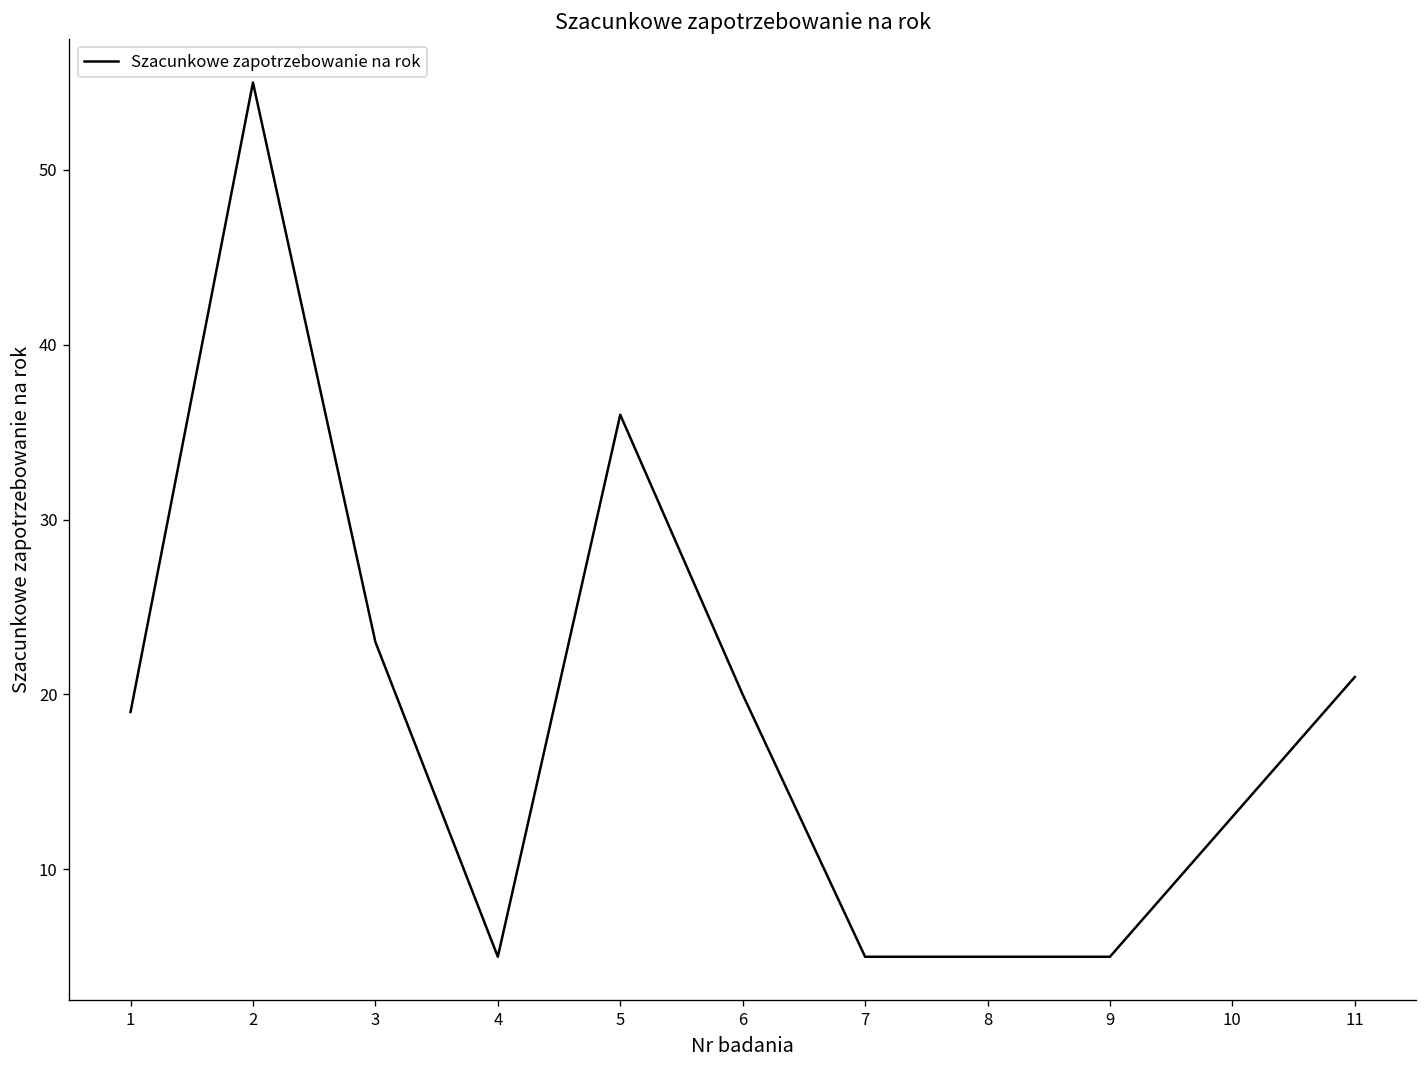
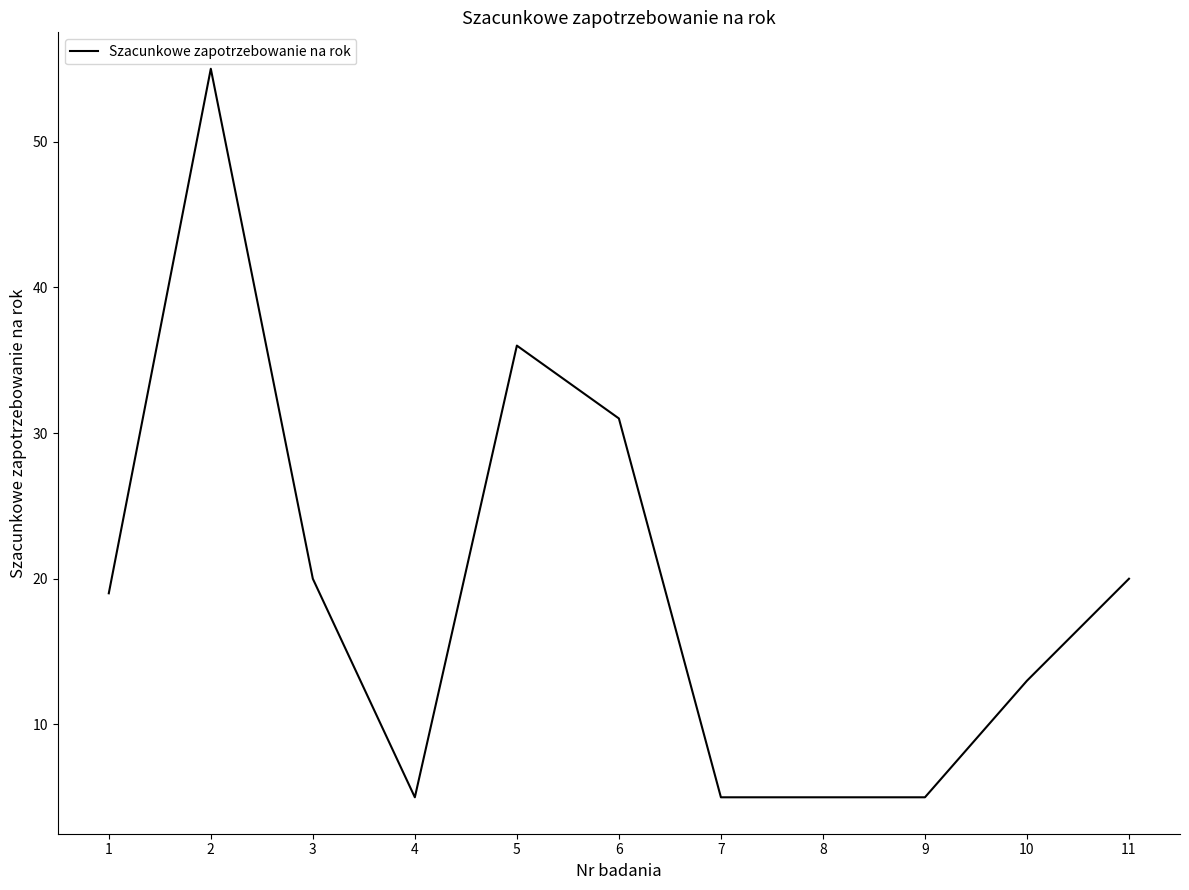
3: 23 -> 20
6: 20 -> 31
11: 21 -> 20
